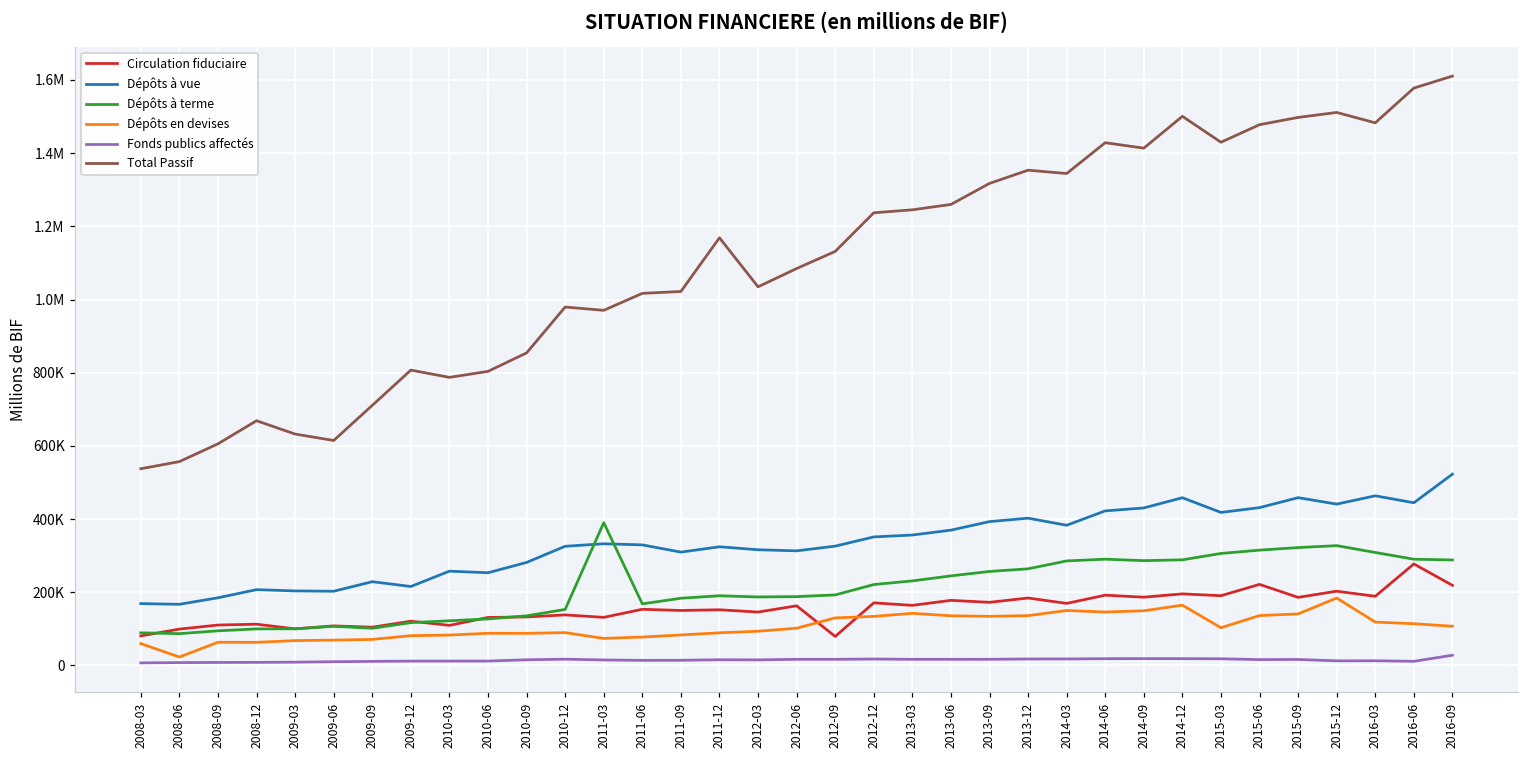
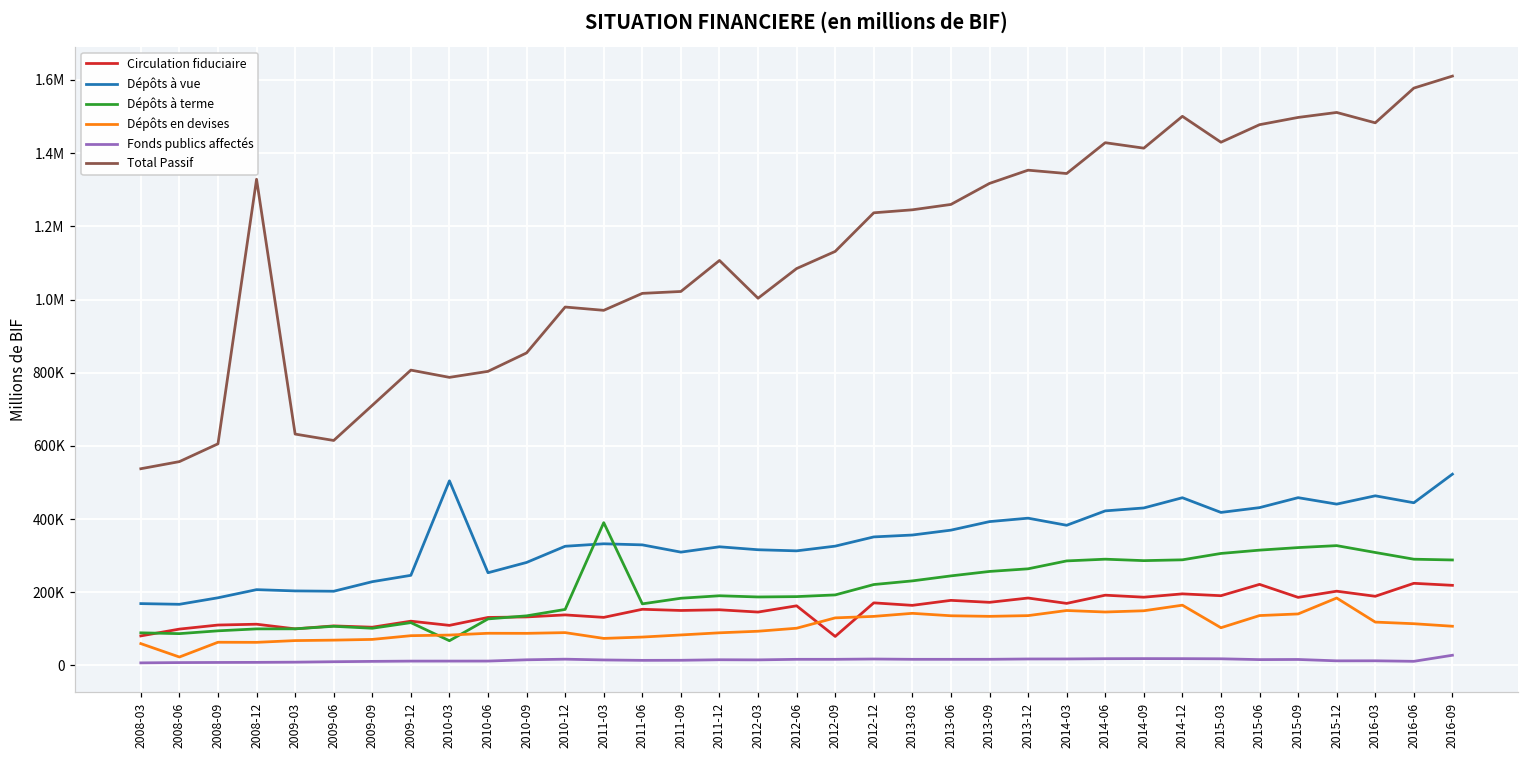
Total Passif, 2008-12: 670000 -> 1330000
Dépôts à vue, 2009-12: 220000 -> 250000
Dépôts à vue, 2010-03: 260000 -> 500000
Dépôts à terme, 2010-03: 120000 -> 70000
Total Passif, 2011-12: 1170000 -> 1110000
Total Passif, 2012-03: 1030000 -> 1000000
Circulation fiduciaire, 2016-06: 280000 -> 220000
